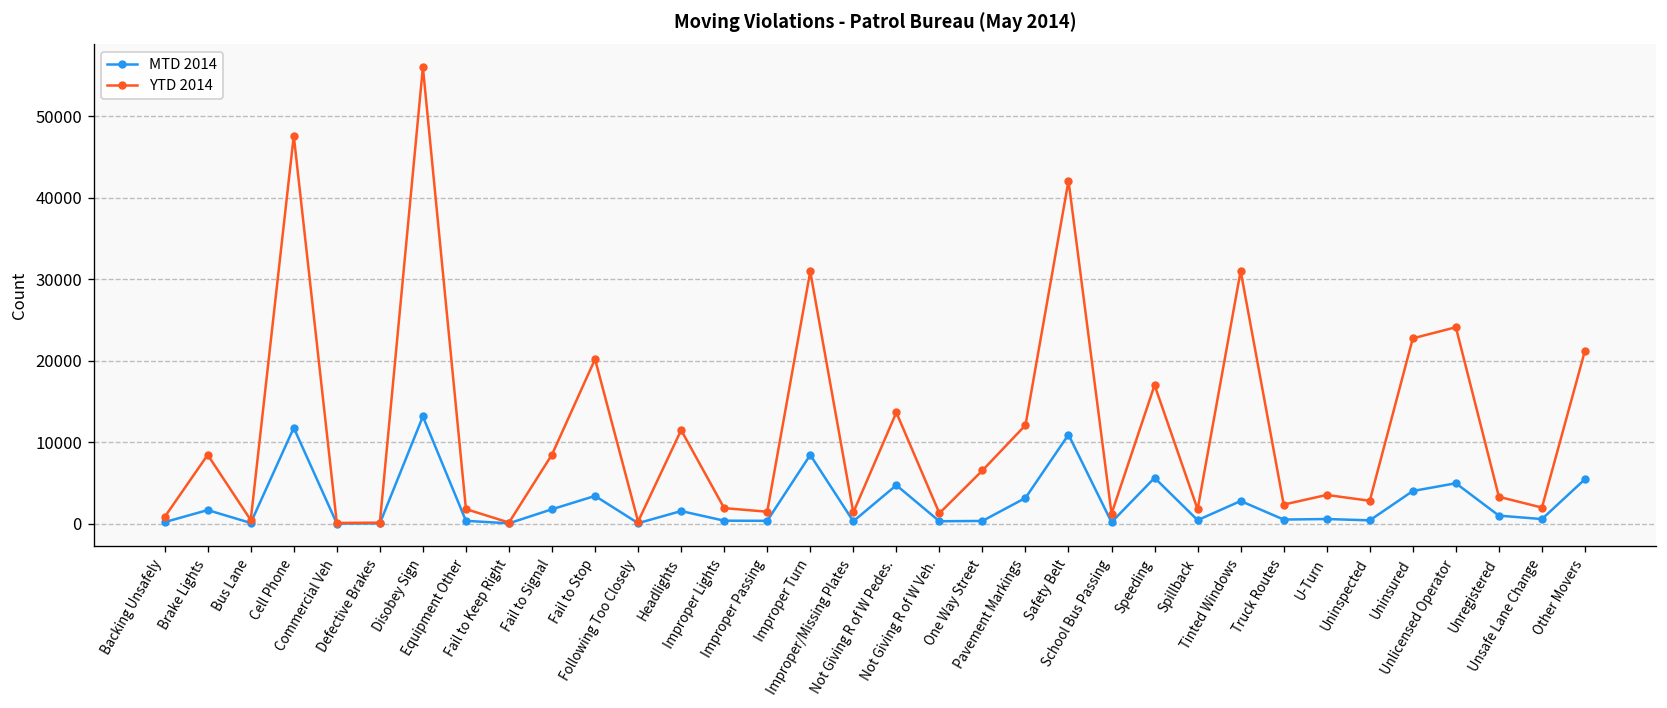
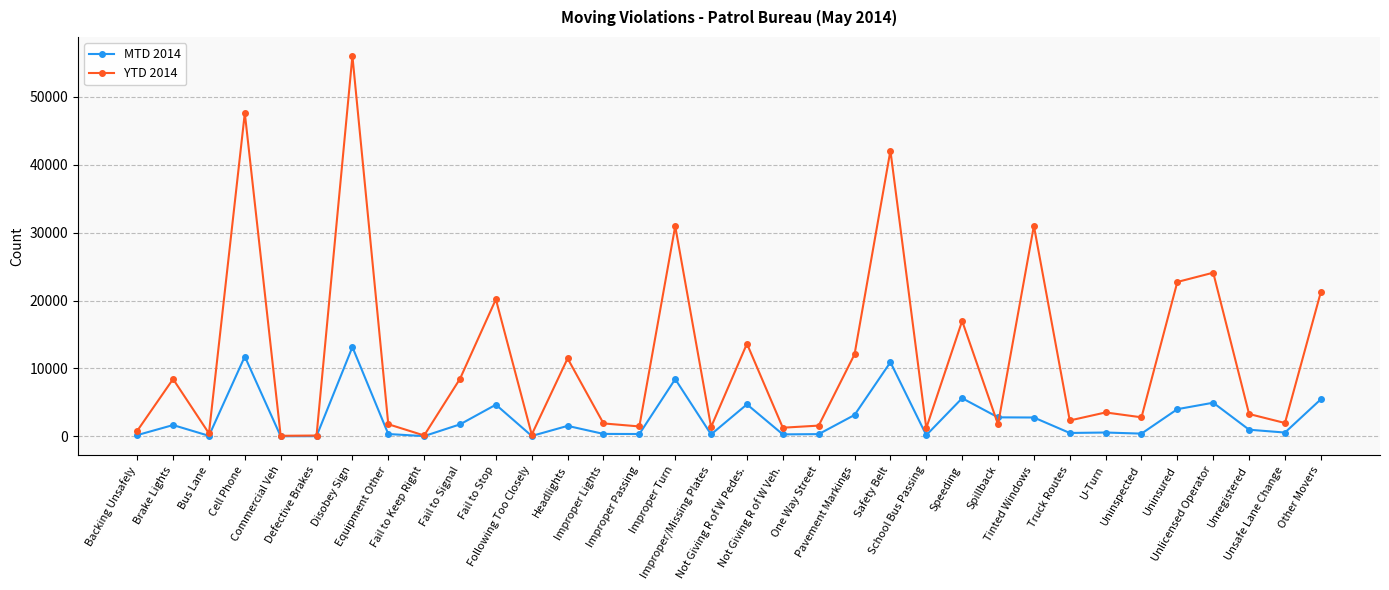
MTD 2014, Fail to Stop: 3000 -> 5000
YTD 2014, One Way Street: 7000 -> 2000
MTD 2014, Spillback: 0 -> 3000
